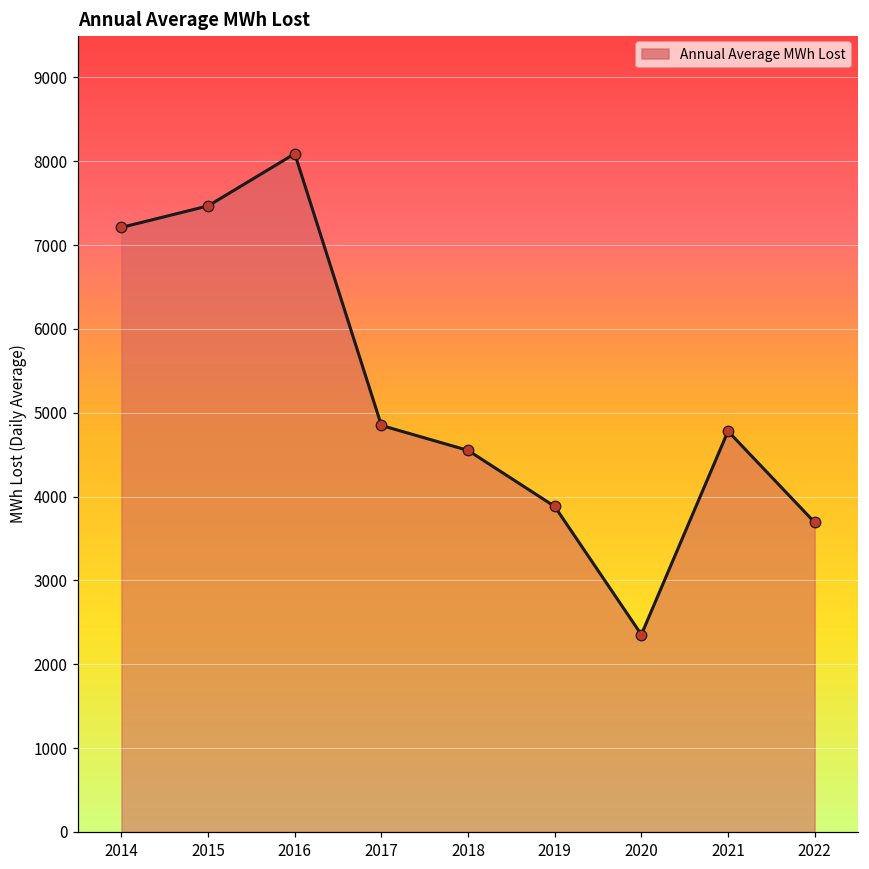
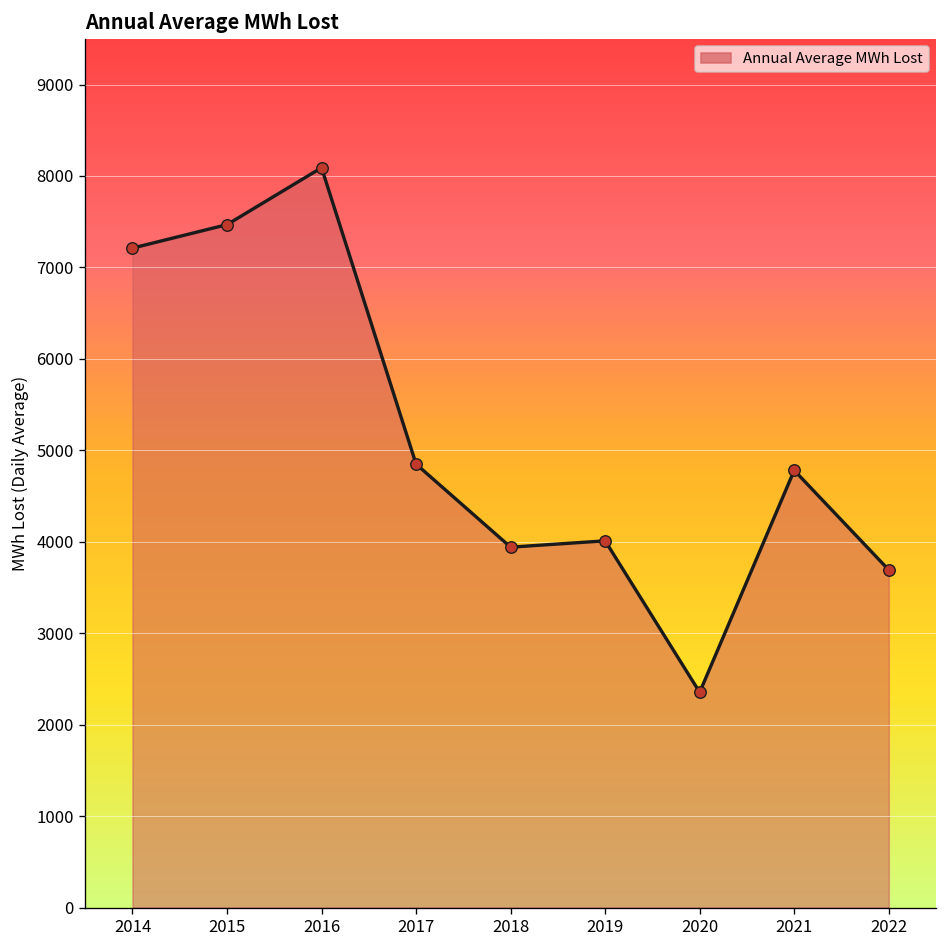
2018: 4600 -> 3900
2019: 3900 -> 4000
